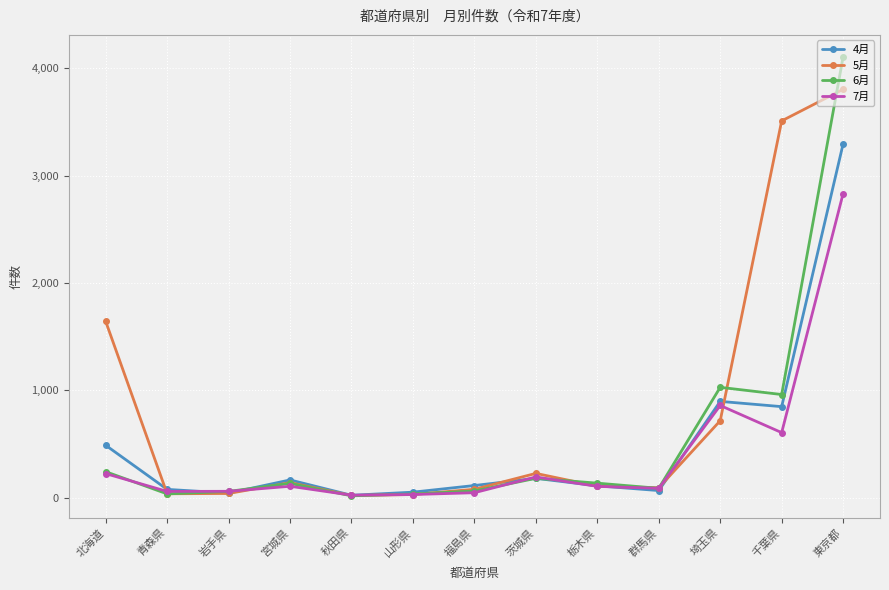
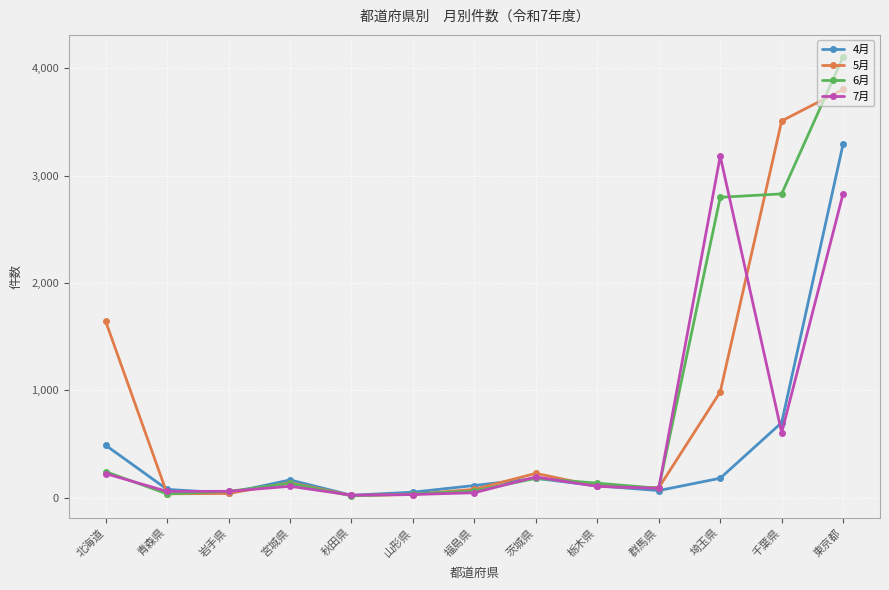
4月, 埼玉県: 900 -> 180
5月, 埼玉県: 720 -> 990
6月, 埼玉県: 1,030 -> 2,800
7月, 埼玉県: 860 -> 3,180
4月, 千葉県: 850 -> 700
6月, 千葉県: 960 -> 2,830
